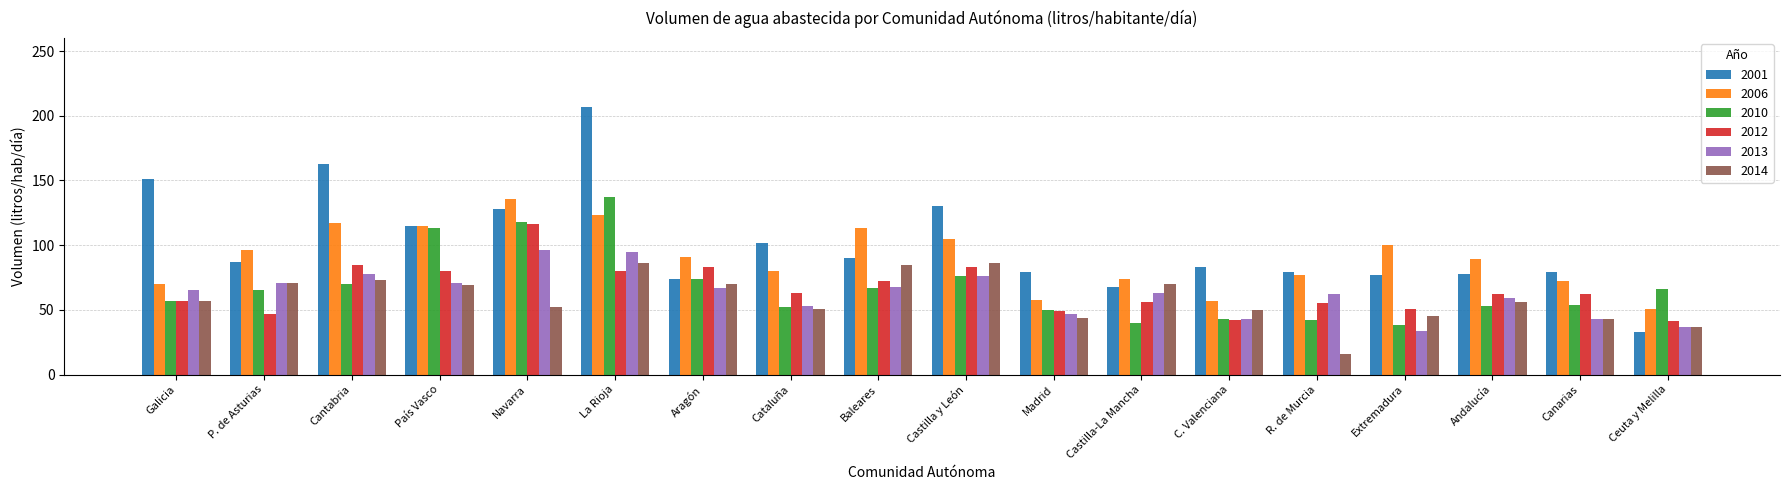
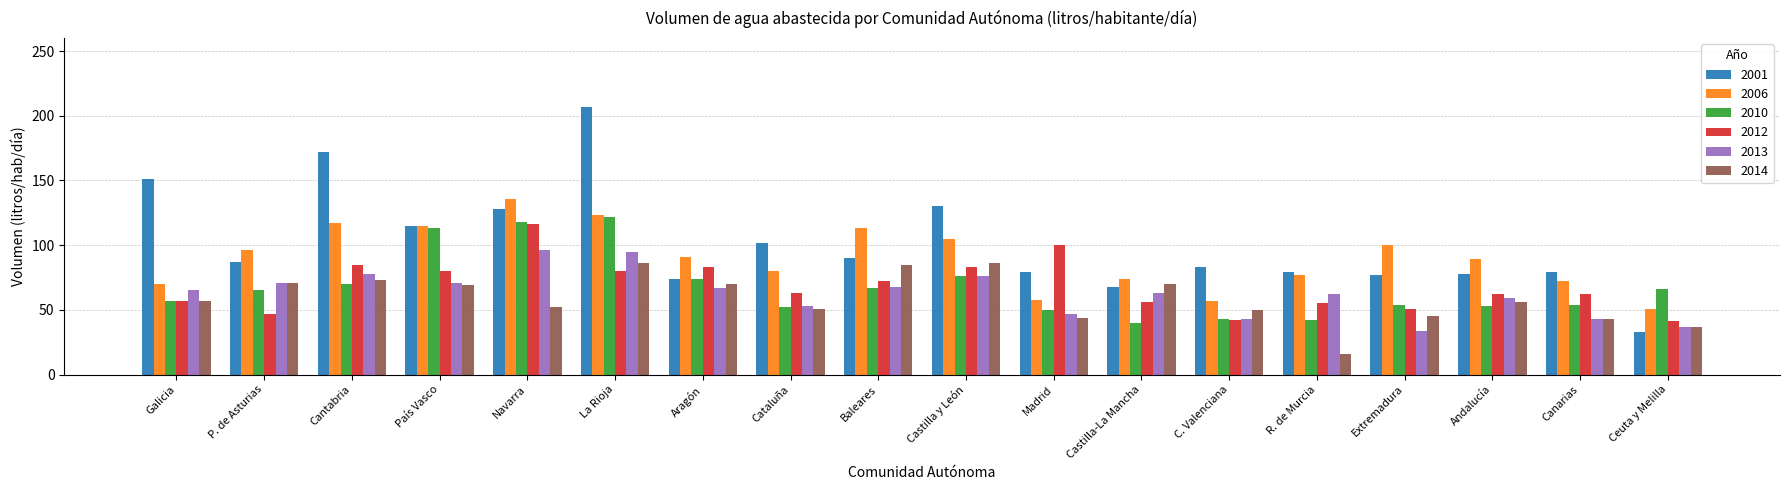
2001, Cantabria: 163 -> 172
2010, La Rioja: 137 -> 122
2012, Madrid: 49 -> 100
2010, Extremadura: 38 -> 54
